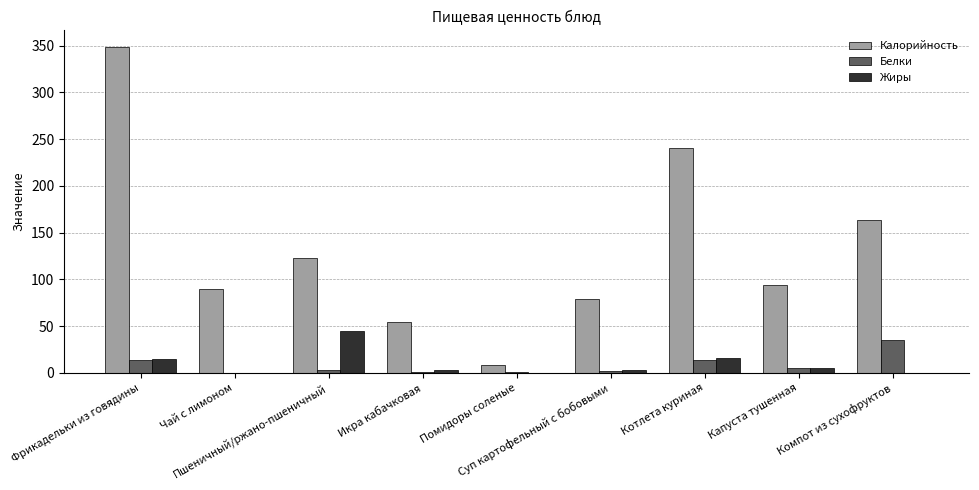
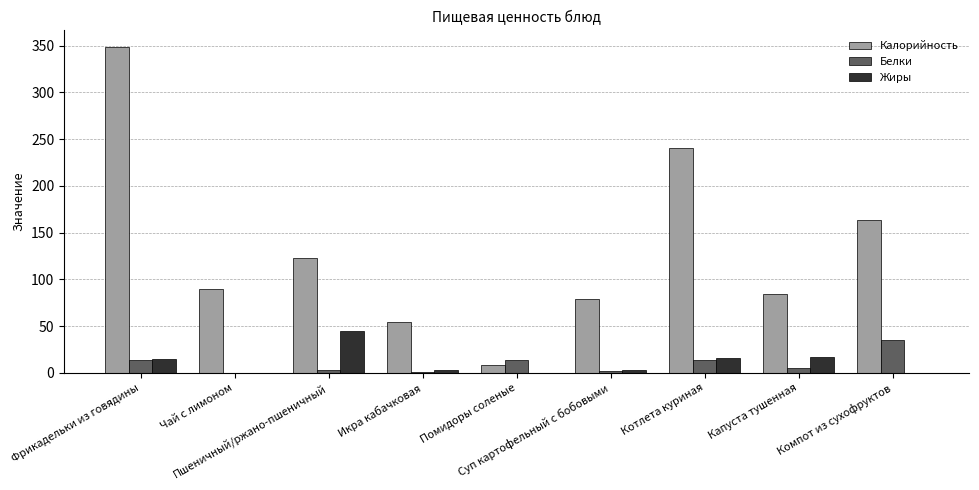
Белки, Помидоры соленые: 0 -> 10
Калорийность, Капуста тушенная: 90 -> 80
Жиры, Капуста тушенная: 10 -> 20
